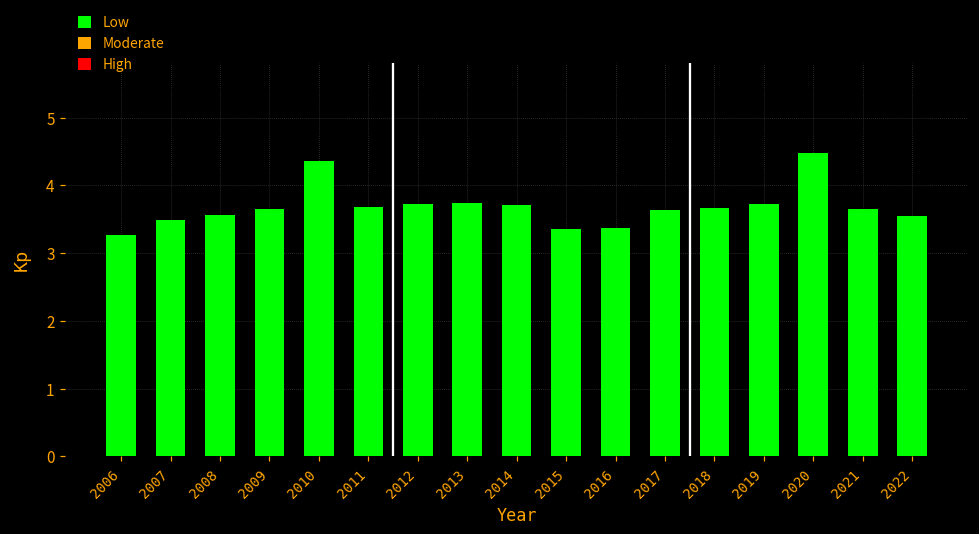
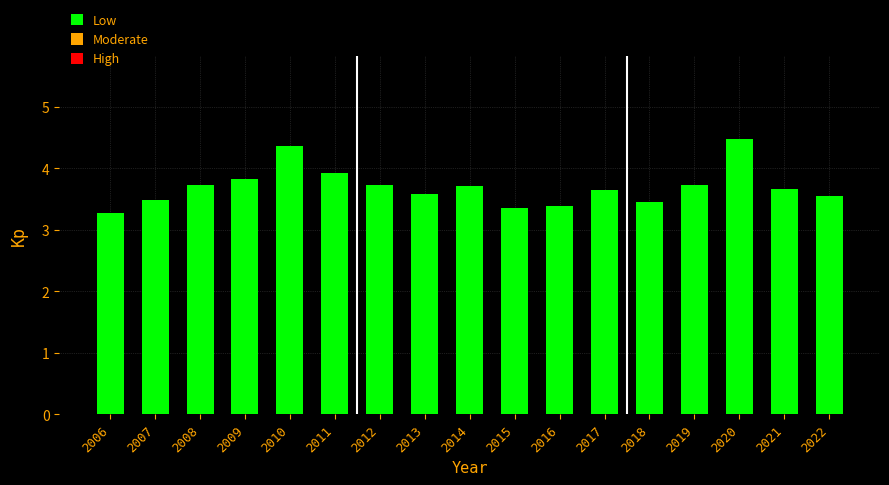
2008: 3.6 -> 3.7
2009: 3.7 -> 3.8
2011: 3.7 -> 3.9
2013: 3.7 -> 3.6
2018: 3.7 -> 3.4
